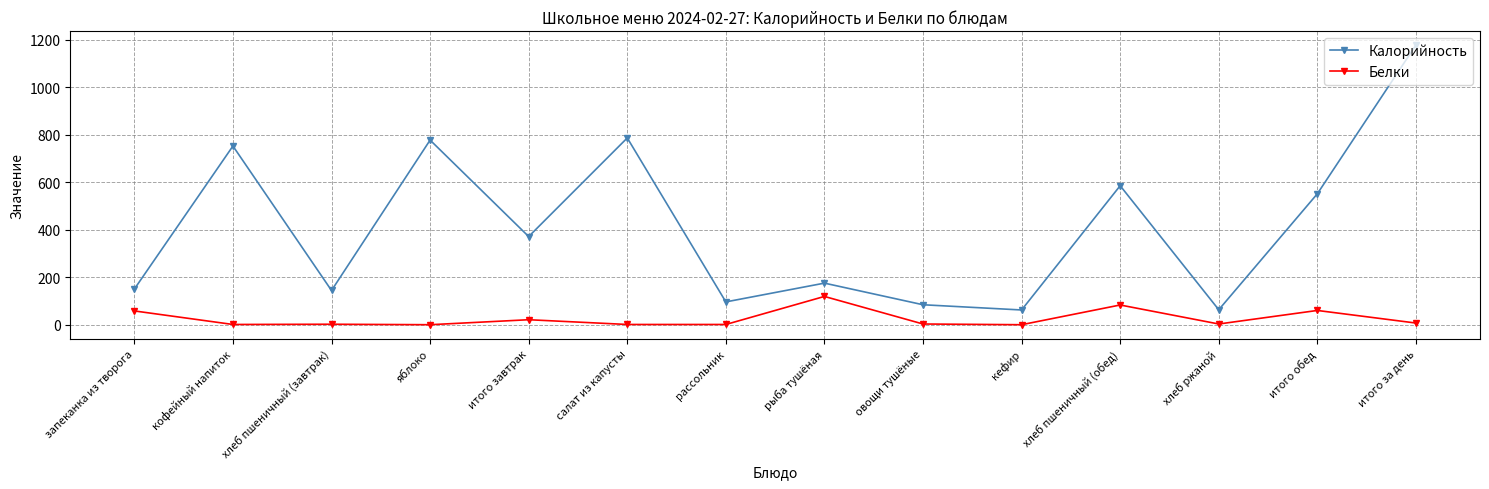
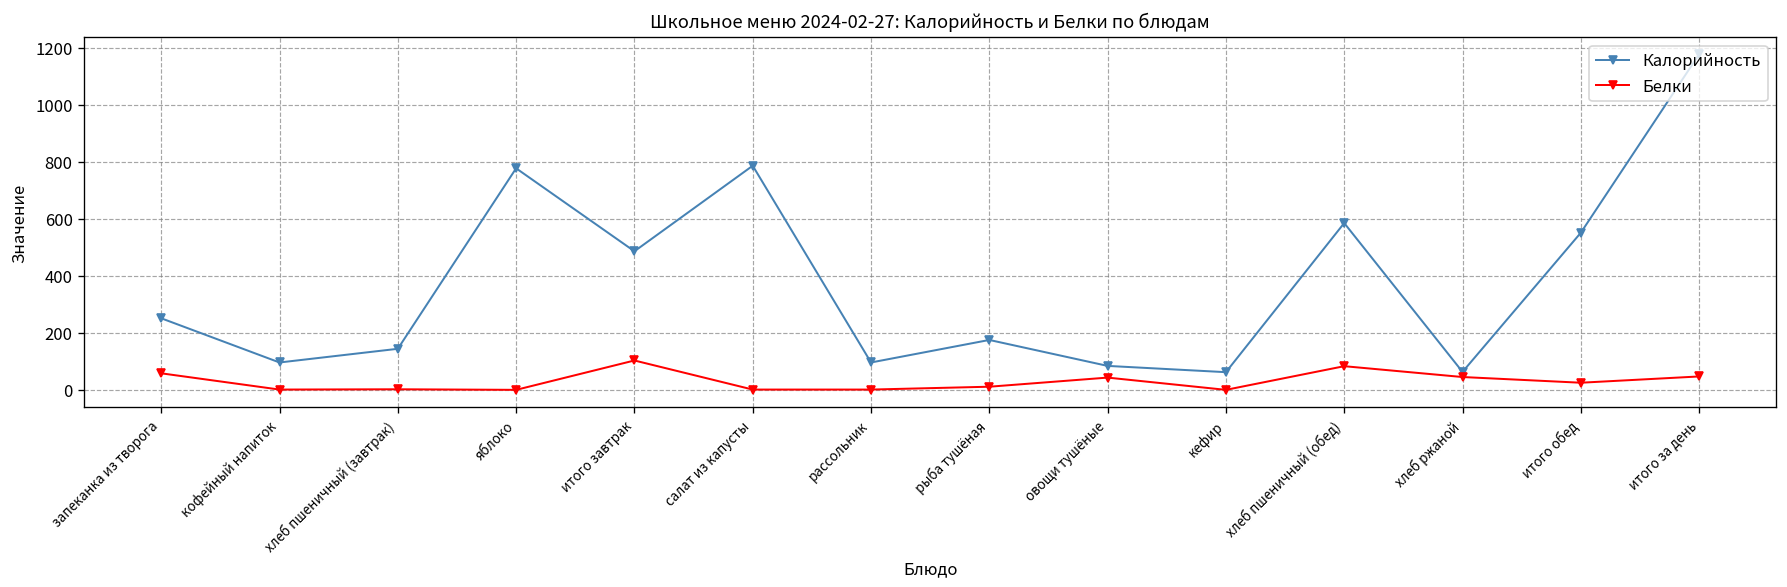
Калорийность, запеканка из творога: 150 -> 250
Калорийность, кофейный напиток: 750 -> 100
Калорийность, итого завтрак: 370 -> 490
Белки, итого завтрак: 20 -> 100
Белки, рыба тушёная: 120 -> 10
Белки, овощи тушёные: 0 -> 40
Белки, хлеб ржаной: 0 -> 50
Белки, итого обед: 60 -> 30
Белки, итого за день: 10 -> 50
